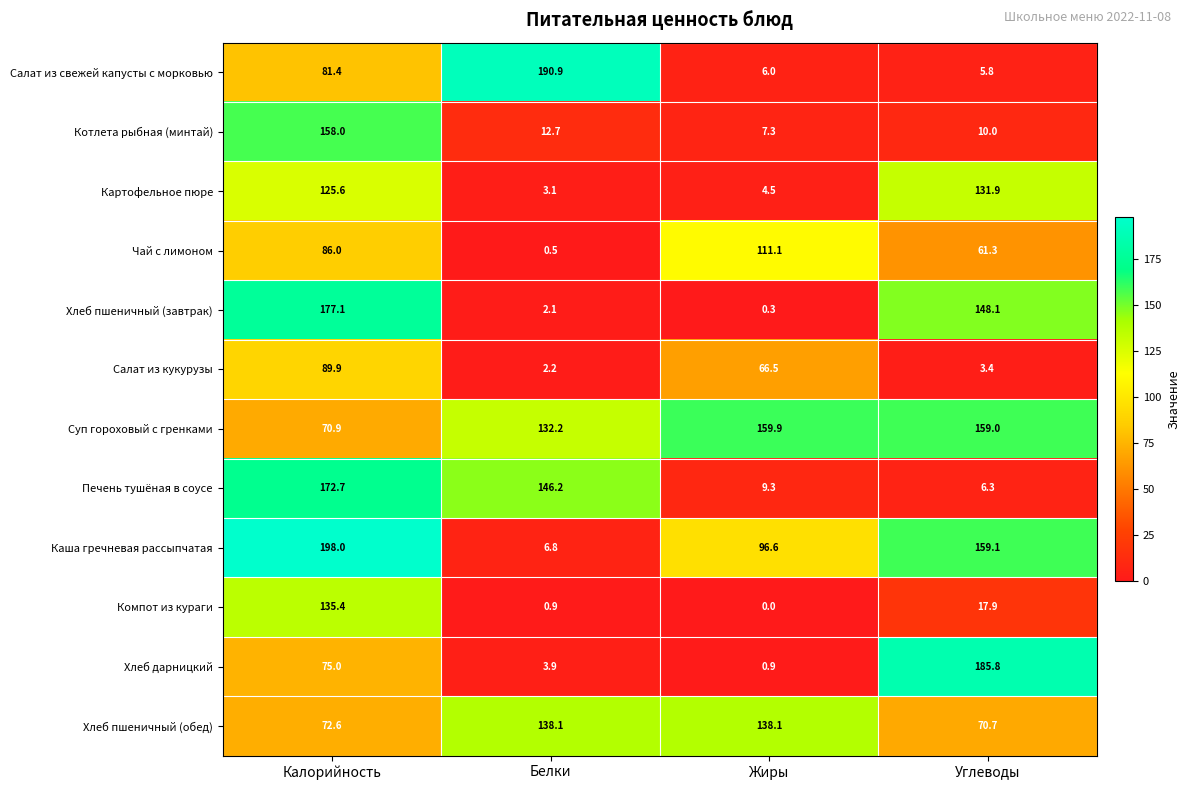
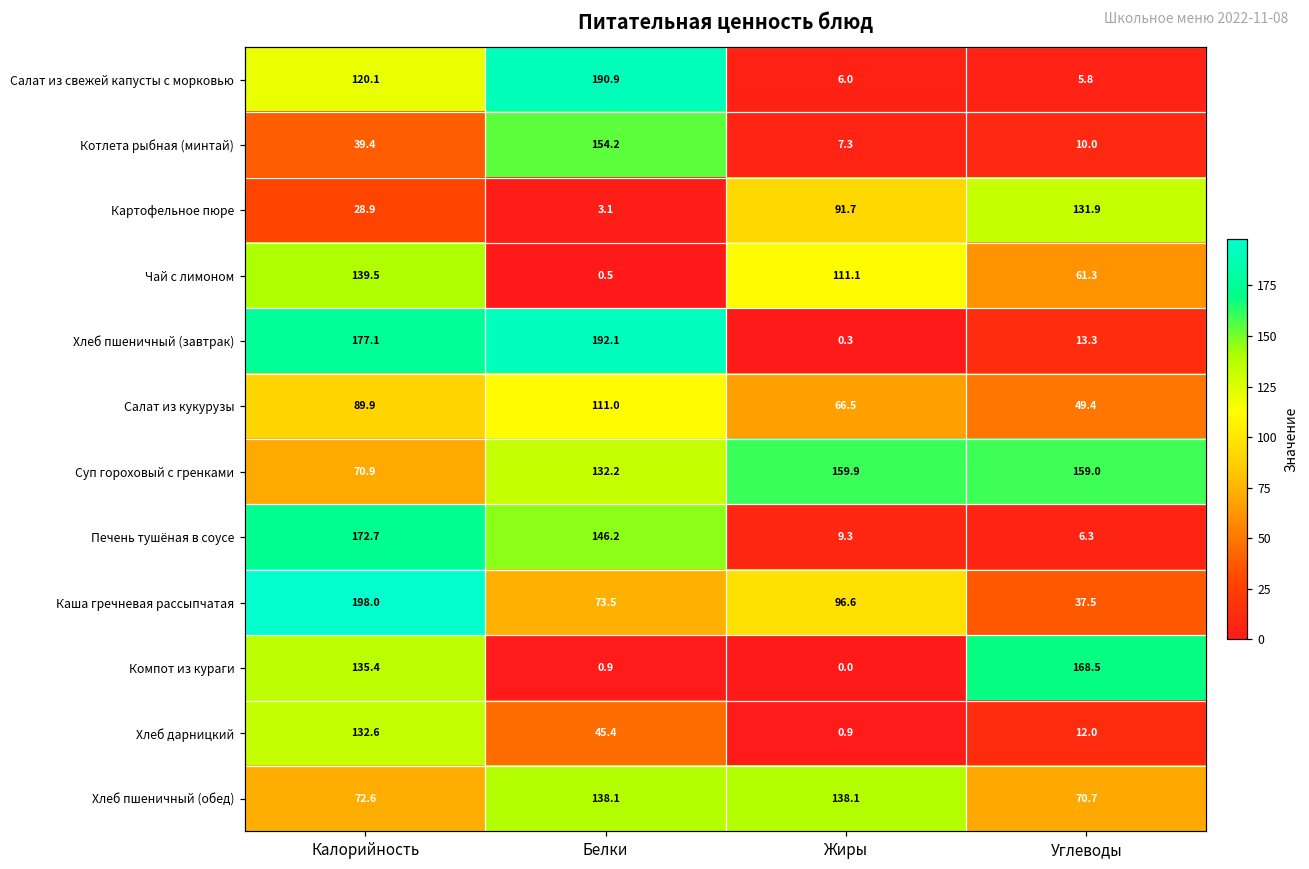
Салат из свежей капусты с морковью, Калорийность: 81.4 -> 120.1
Котлета рыбная (минтай), Калорийность: 158.0 -> 39.4
Котлета рыбная (минтай), Белки: 12.7 -> 154.2
Картофельное пюре, Калорийность: 125.6 -> 28.9
Картофельное пюре, Жиры: 4.5 -> 91.7
Чай с лимоном, Калорийность: 86.0 -> 139.5
Хлеб пшеничный (завтрак), Белки: 2.1 -> 192.1
Хлеб пшеничный (завтрак), Углеводы: 148.1 -> 13.3
Салат из кукурузы, Белки: 2.2 -> 111.0
Салат из кукурузы, Углеводы: 3.4 -> 49.4
Каша гречневая рассыпчатая, Белки: 6.8 -> 73.5
Каша гречневая рассыпчатая, Углеводы: 159.1 -> 37.5
Компот из кураги, Углеводы: 17.9 -> 168.5
Хлеб дарницкий, Калорийность: 75.0 -> 132.6
Хлеб дарницкий, Белки: 3.9 -> 45.4
Хлеб дарницкий, Углеводы: 185.8 -> 12.0
